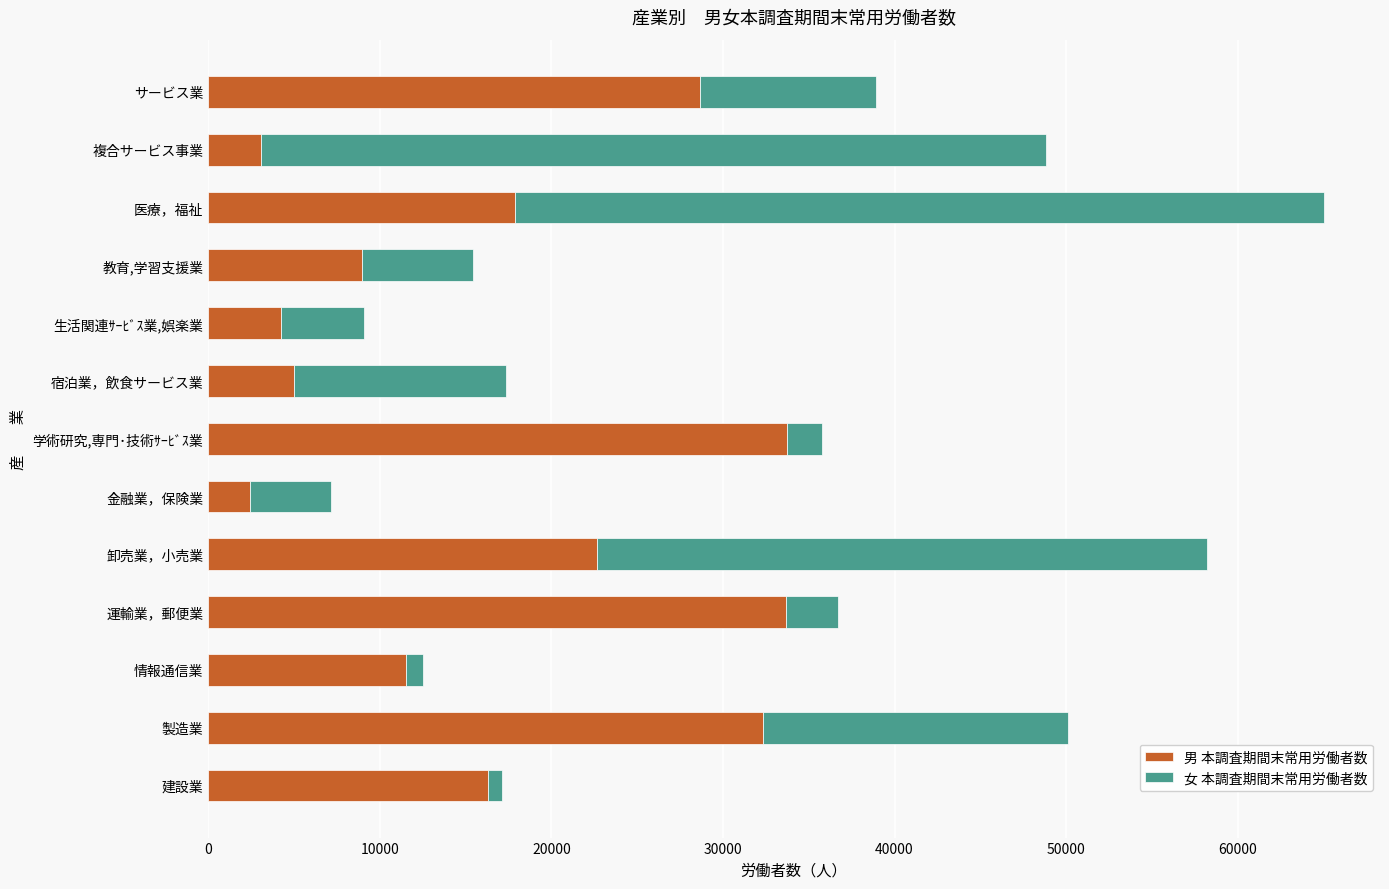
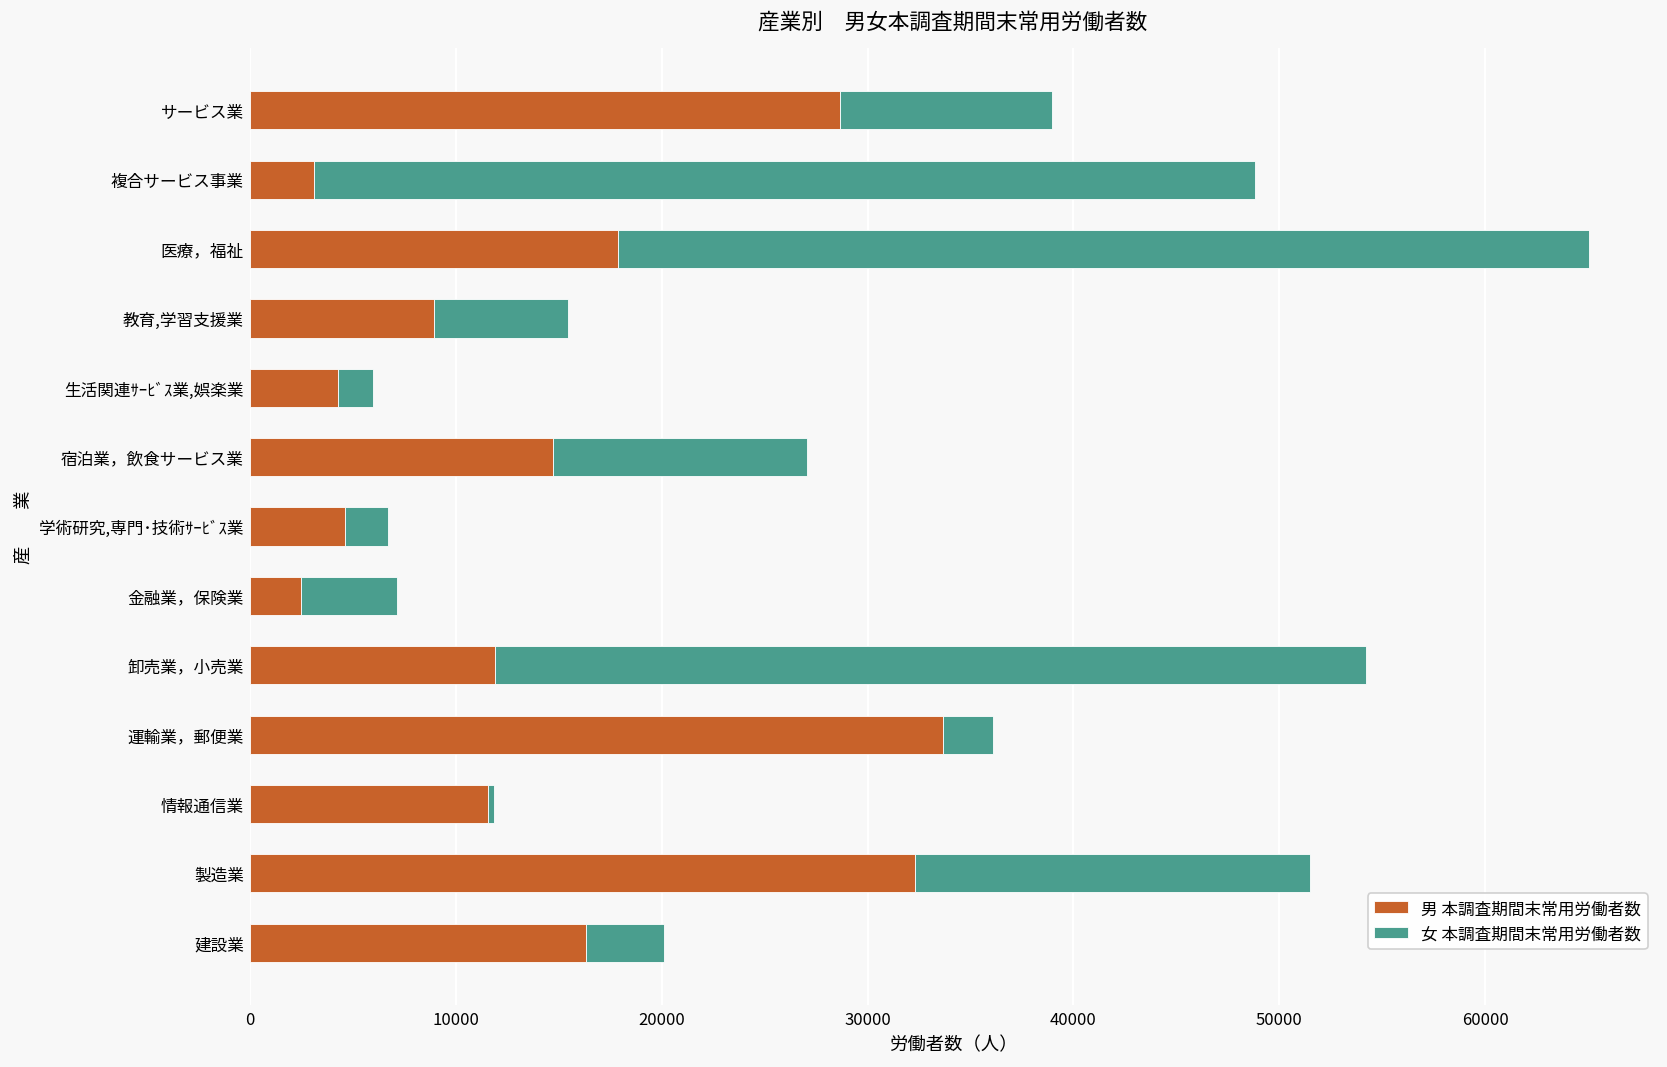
女 本調査期間末常用労働者数, 生活関連ｻｰﾋﾞｽ業,娯楽業: 4800 -> 1700
男 本調査期間末常用労働者数, 宿泊業，飲食サービス業: 5000 -> 14700
男 本調査期間末常用労働者数, 学術研究,専門･技術ｻｰﾋﾞｽ業: 33700 -> 4600
男 本調査期間末常用労働者数, 卸売業，小売業: 22700 -> 11900
女 本調査期間末常用労働者数, 卸売業，小売業: 35600 -> 42300
女 本調査期間末常用労働者数, 運輸業，郵便業: 3000 -> 2400
女 本調査期間末常用労働者数, 情報通信業: 1000 -> 300
女 本調査期間末常用労働者数, 製造業: 17800 -> 19200
女 本調査期間末常用労働者数, 建設業: 800 -> 3800
